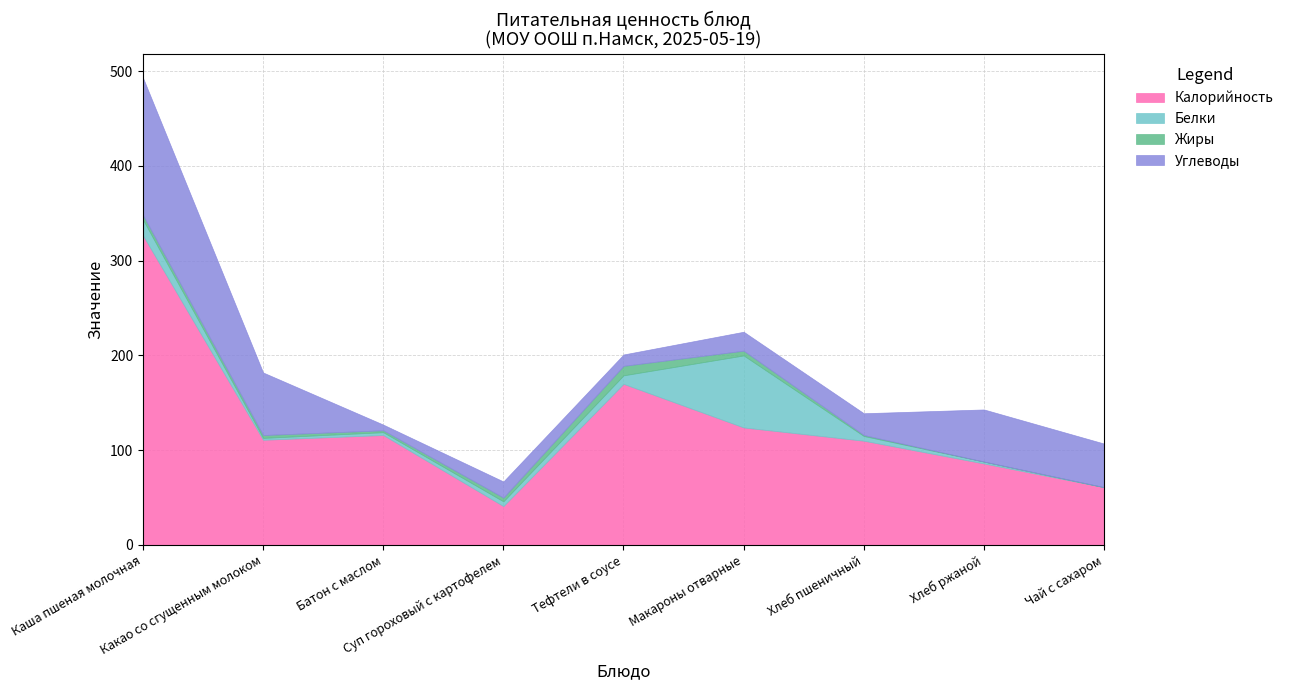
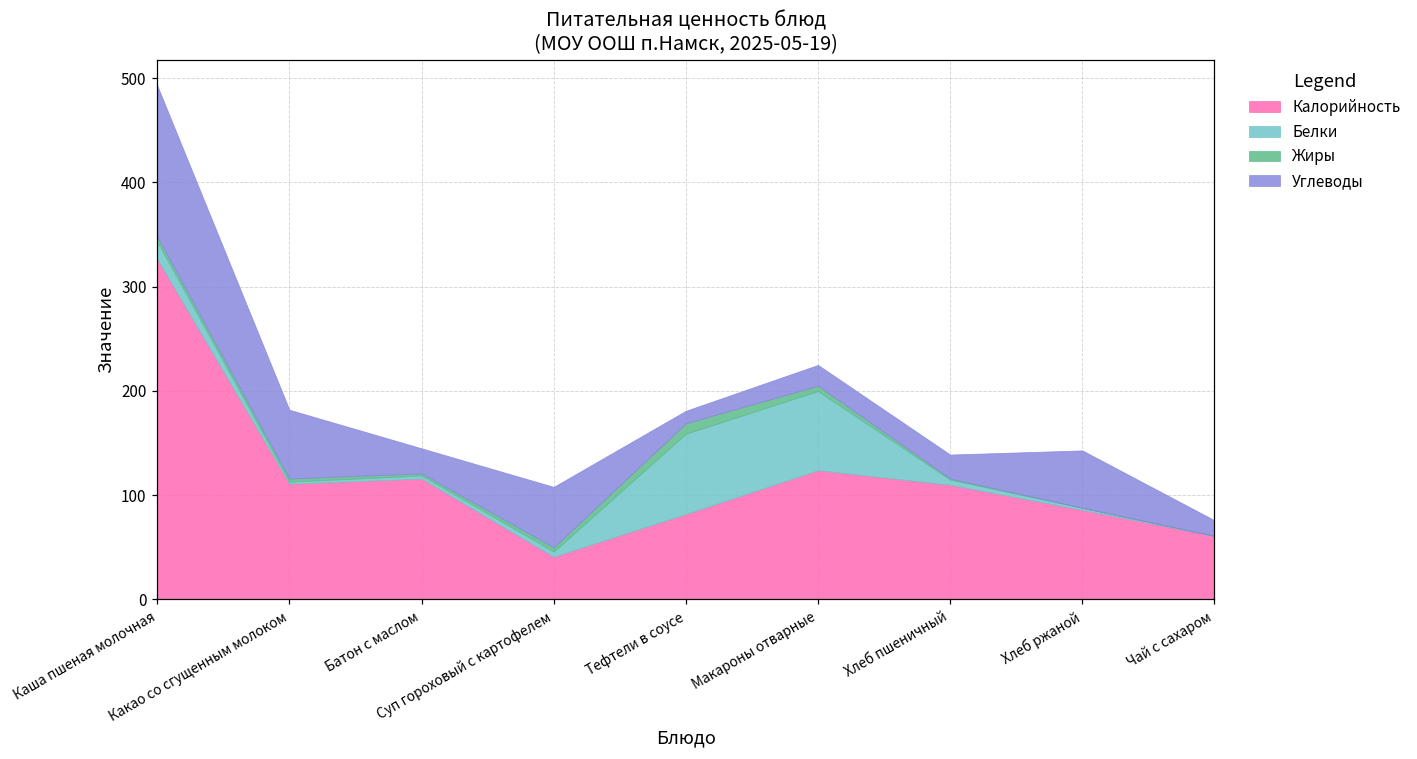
Углеводы, Батон с маслом: 10 -> 20
Углеводы, Суп гороховый с картофелем: 20 -> 60
Калорийность, Тефтели в соусе: 170 -> 80
Белки, Тефтели в соусе: 10 -> 80
Углеводы, Чай с сахаром: 50 -> 20
